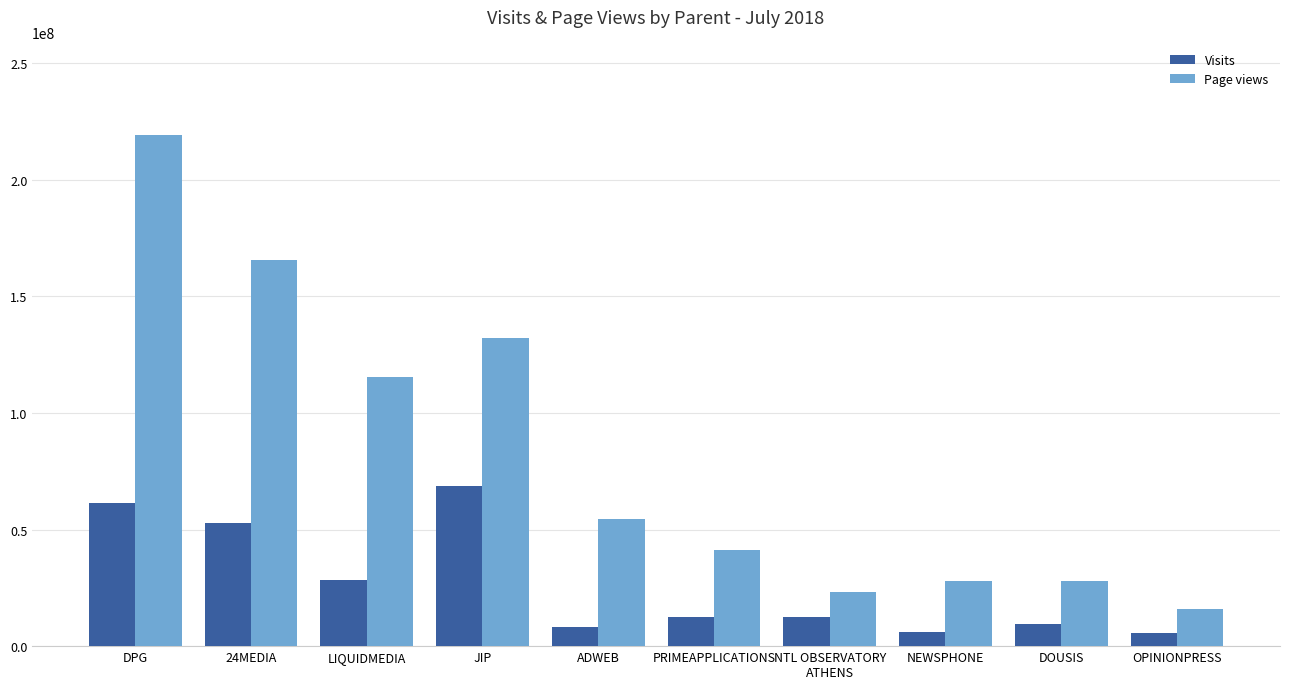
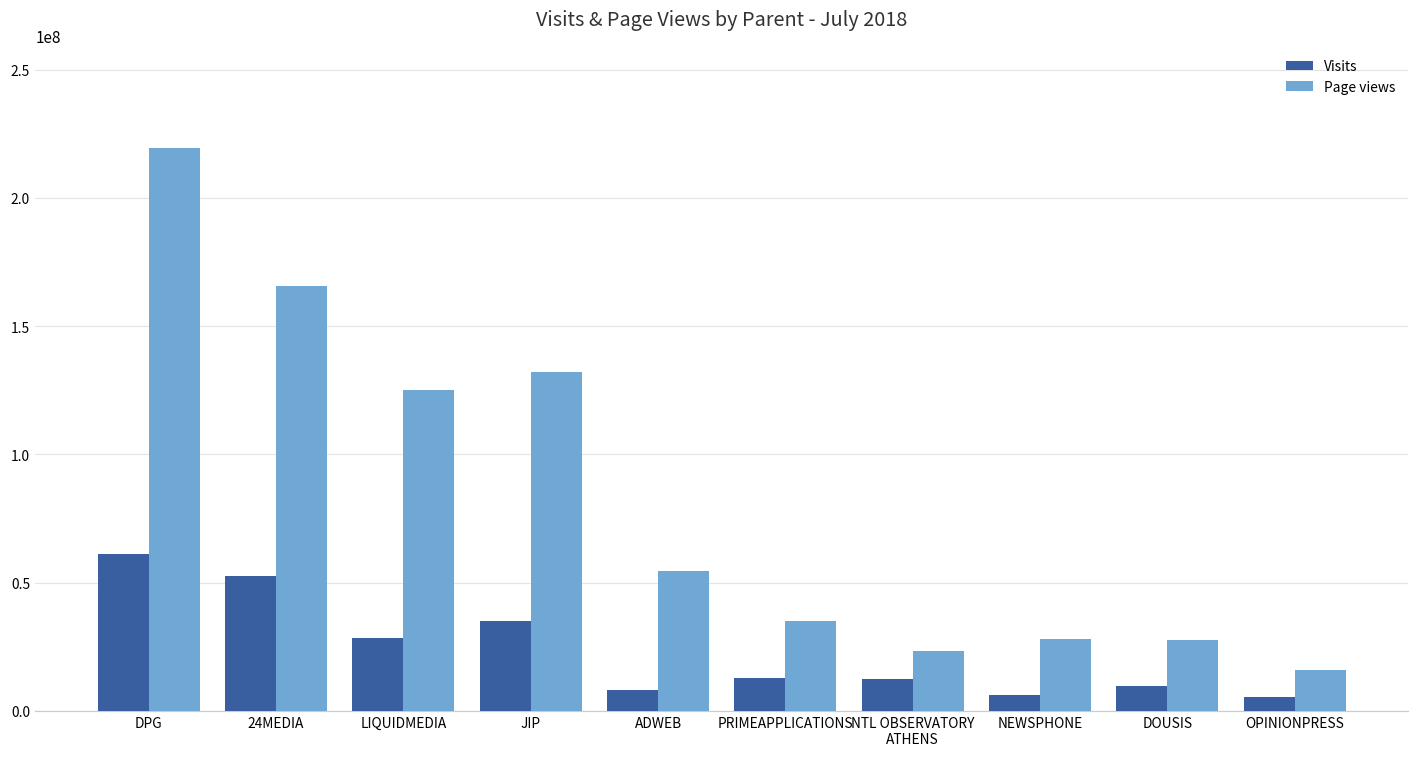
Page views, LIQUIDMEDIA: 116000000 -> 125000000
Visits, JIP: 69000000 -> 35000000
Page views, PRIMEAPPLICATIONS: 41000000 -> 35000000
